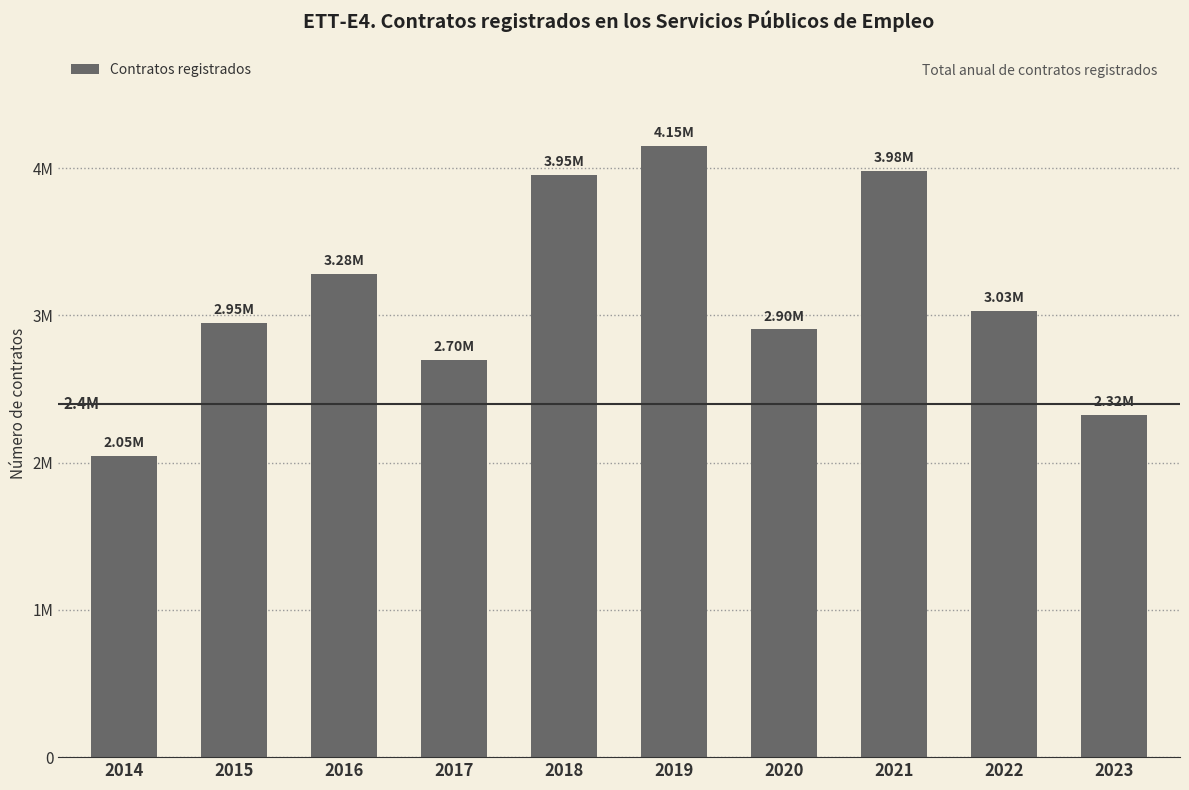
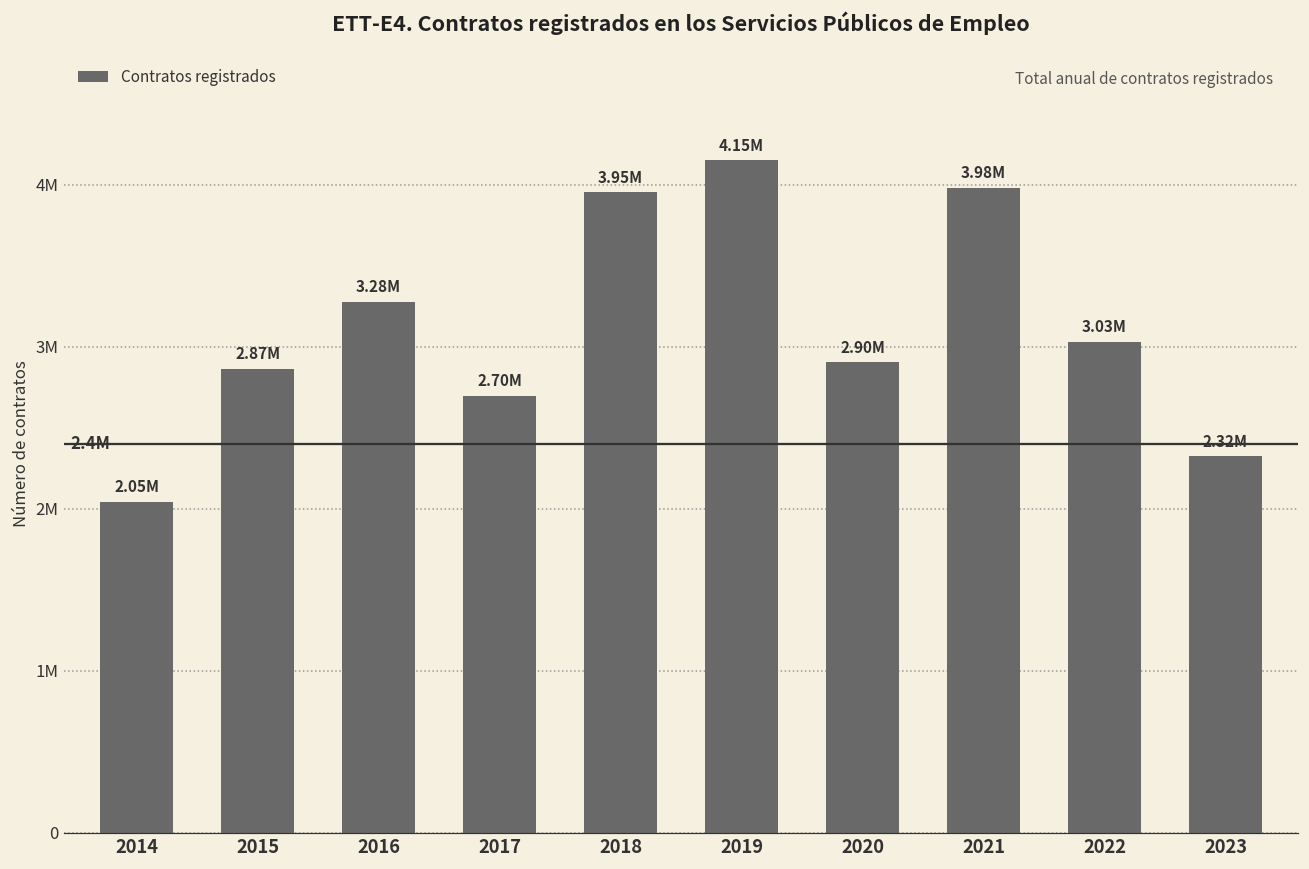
2015: 2.95M -> 2.87M
